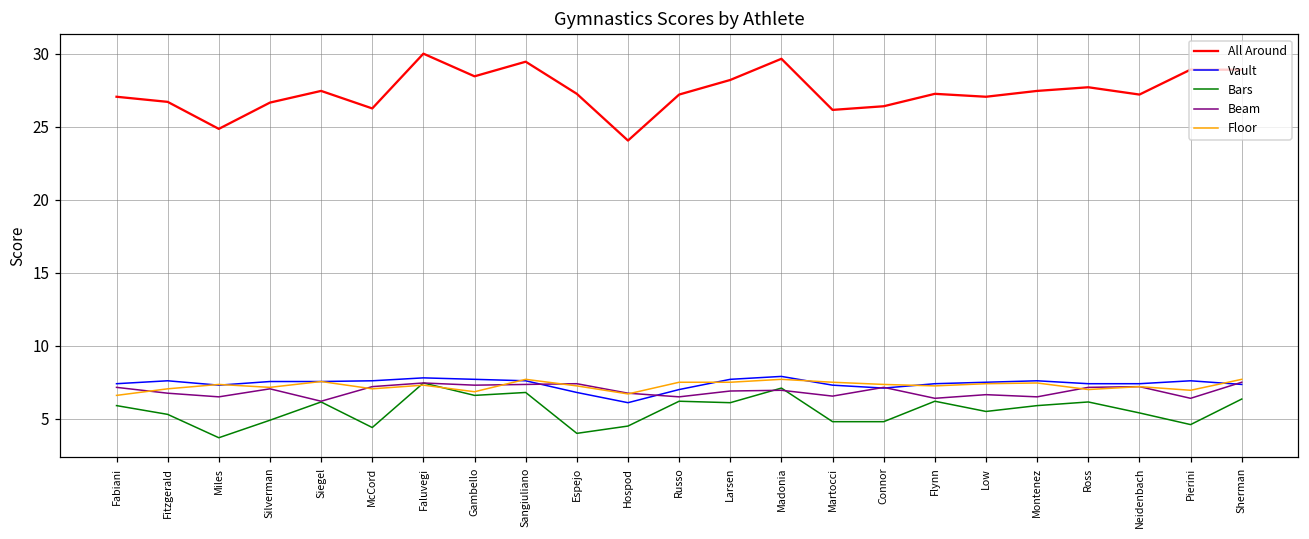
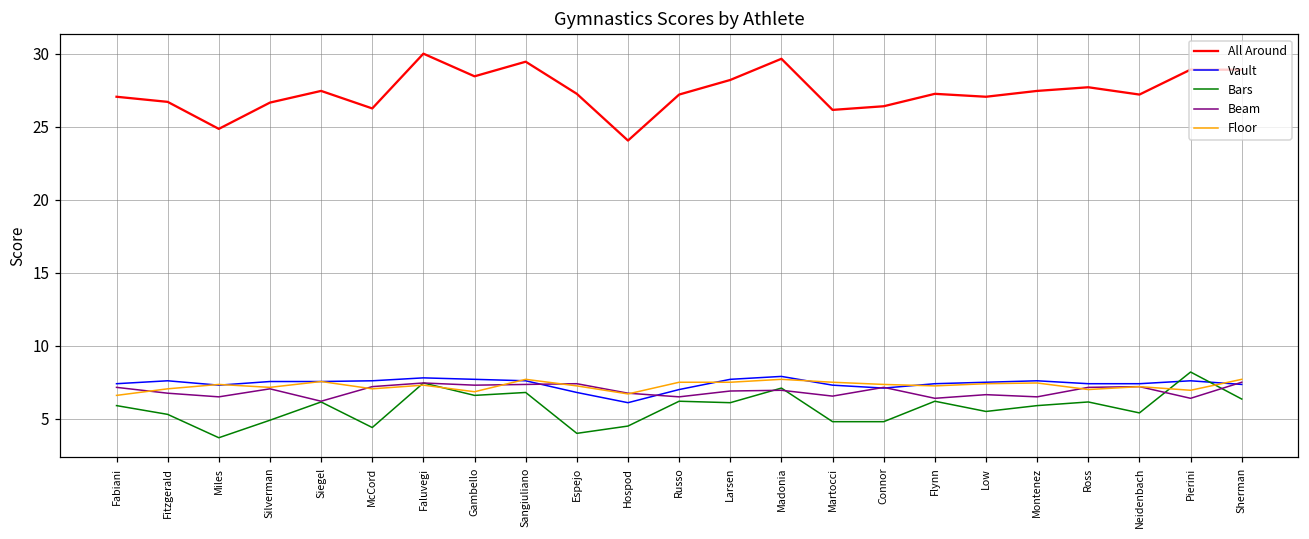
Bars, Pierini: 4.6 -> 8.2
